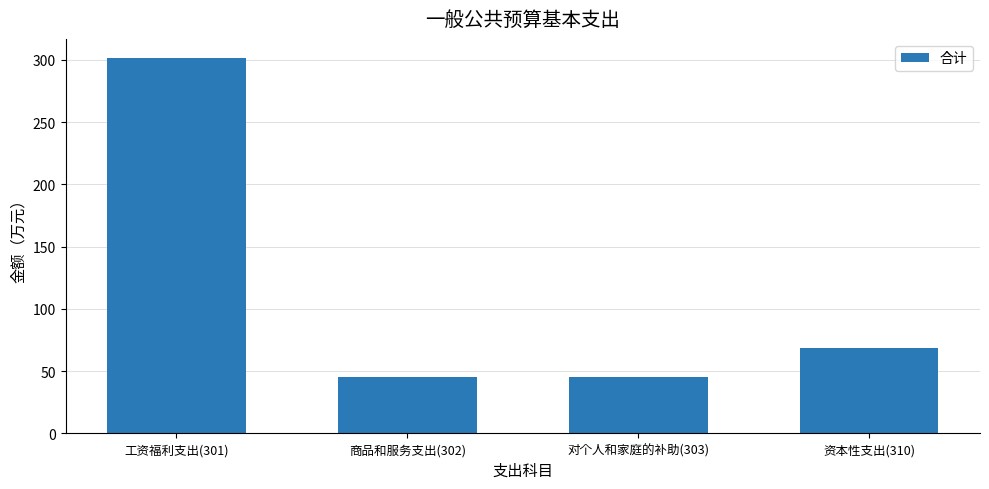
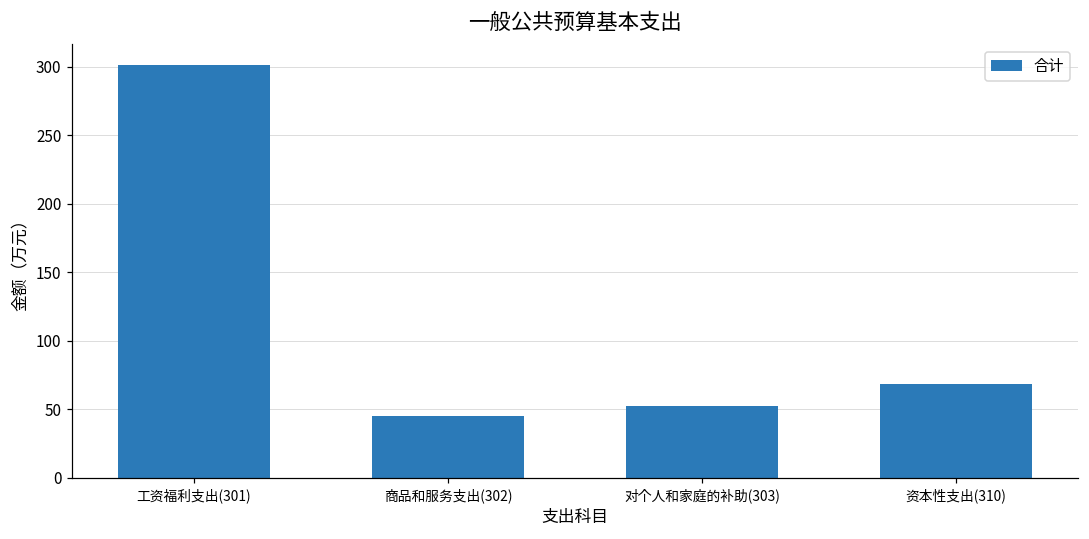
对个人和家庭的补助(303): 45 -> 52
